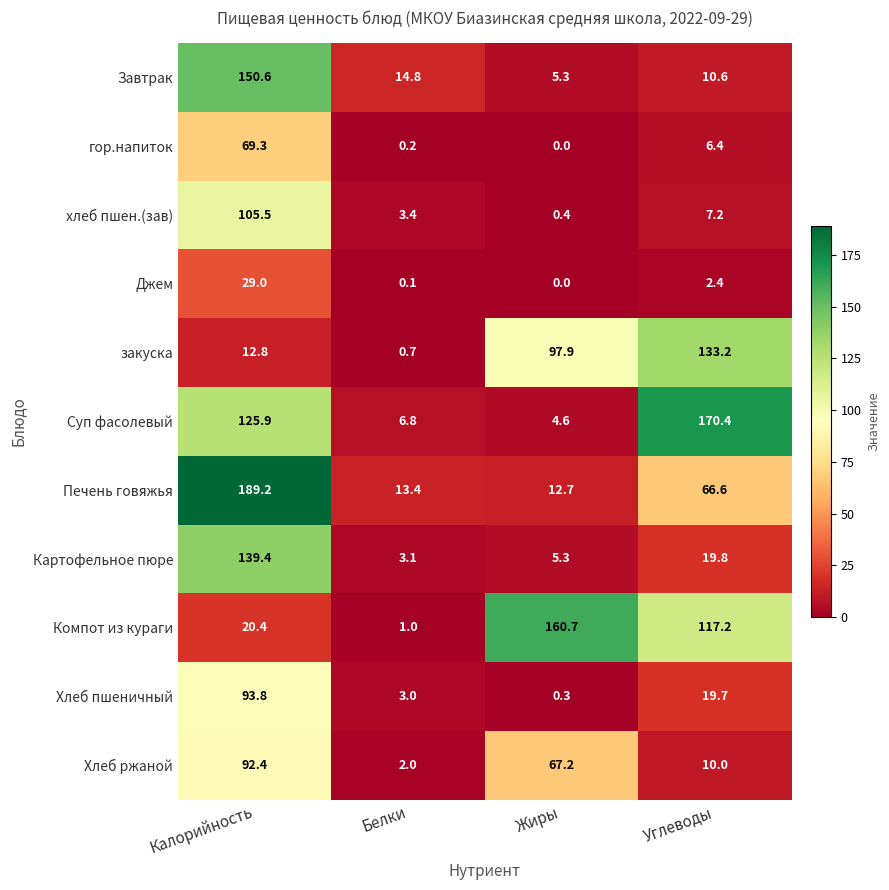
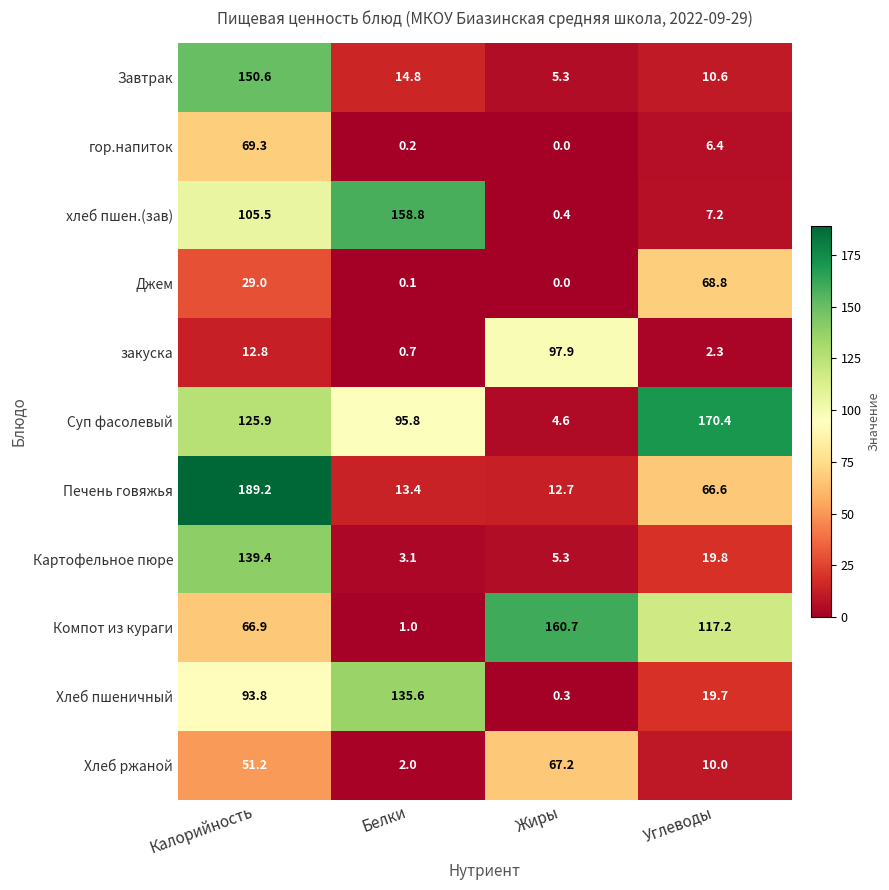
хлеб пшен.(зав), Белки: 3.4 -> 158.8
Джем, Углеводы: 2.4 -> 68.8
закуска, Углеводы: 133.2 -> 2.3
Суп фасолевый, Белки: 6.8 -> 95.8
Компот из кураги, Калорийность: 20.4 -> 66.9
Хлеб пшеничный, Белки: 3.0 -> 135.6
Хлеб ржаной, Калорийность: 92.4 -> 51.2
